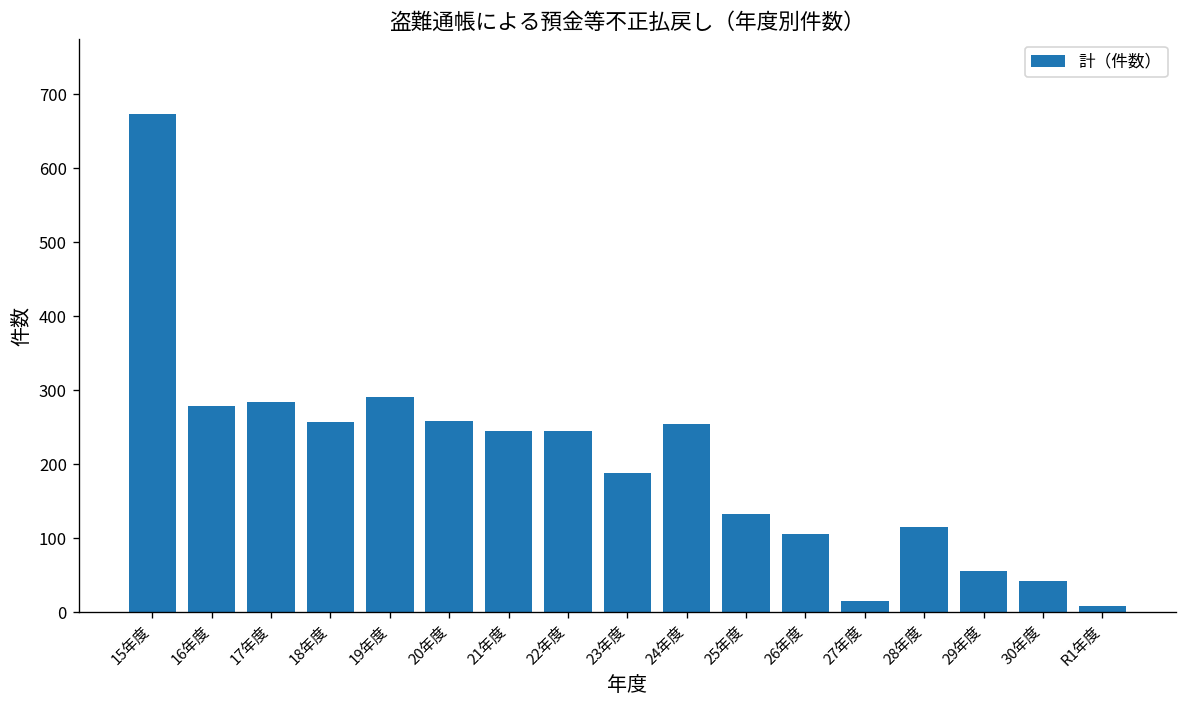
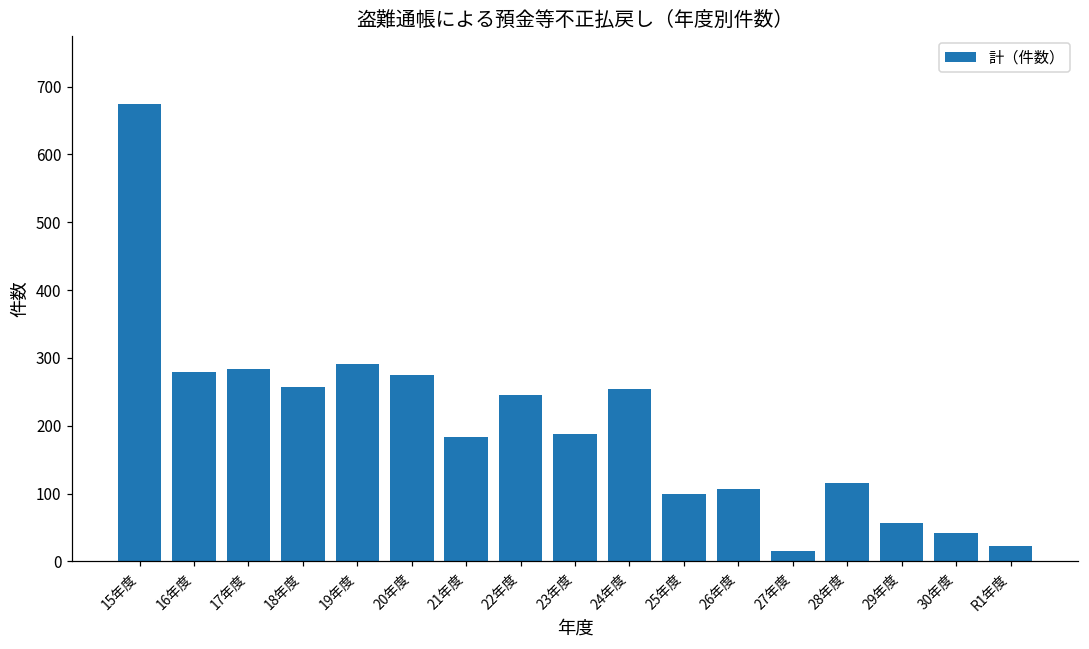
20年度: 260 -> 280
21年度: 250 -> 180
25年度: 130 -> 100
R1年度: 10 -> 20
